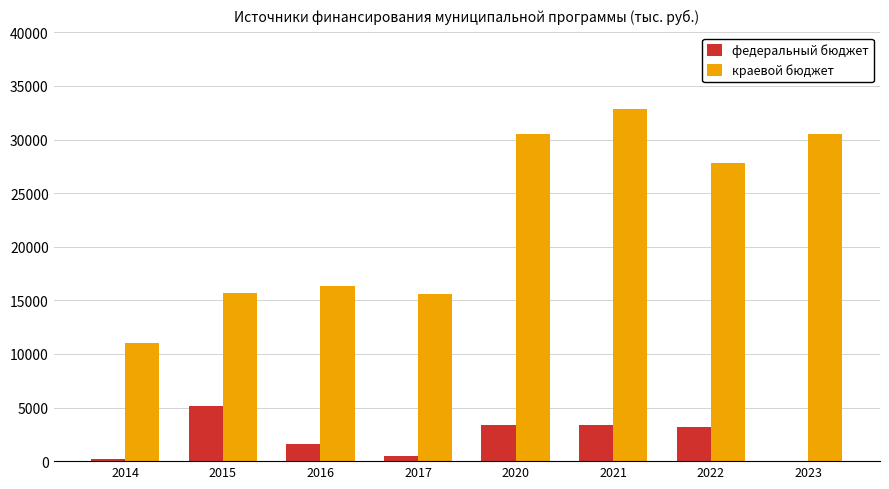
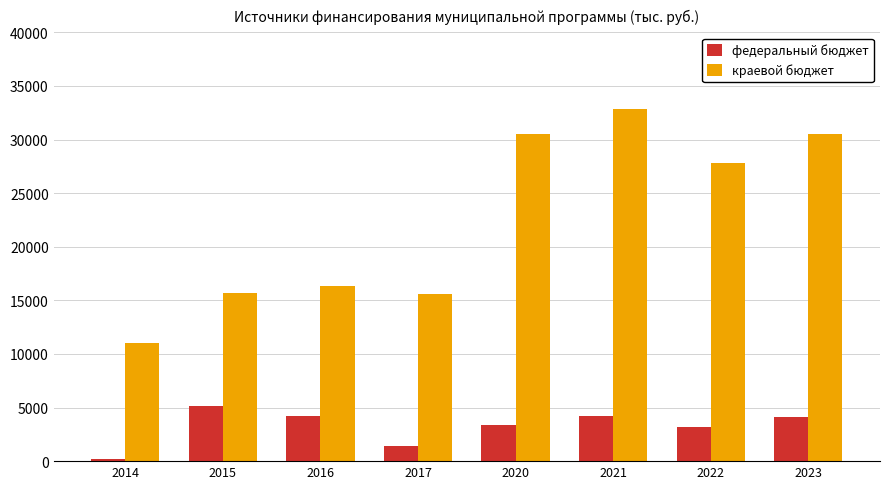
федеральный бюджет, 2016: 1600 -> 4200
федеральный бюджет, 2017: 500 -> 1400
федеральный бюджет, 2021: 3300 -> 4200
федеральный бюджет, 2023: 0 -> 4200
